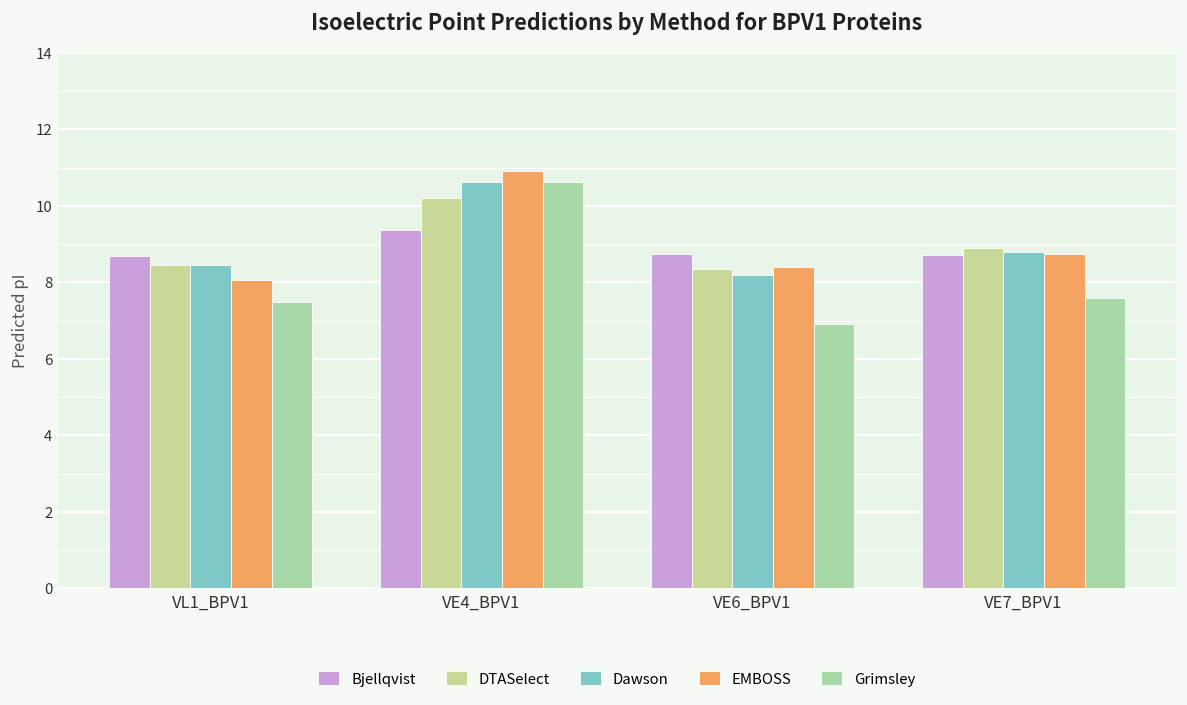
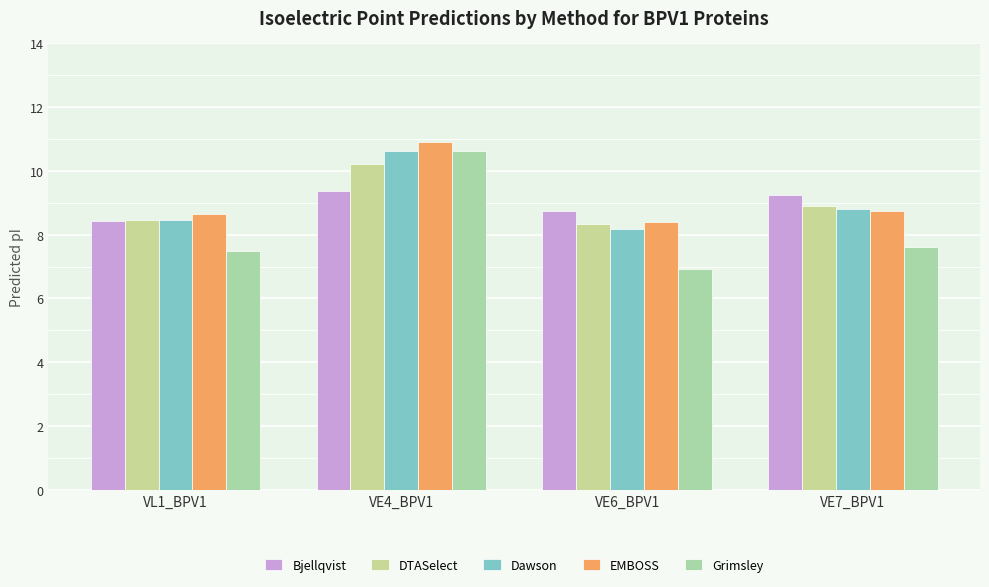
Bjellqvist, VL1_BPV1: 8.7 -> 8.4
EMBOSS, VL1_BPV1: 8.1 -> 8.7
Bjellqvist, VE7_BPV1: 8.7 -> 9.2
